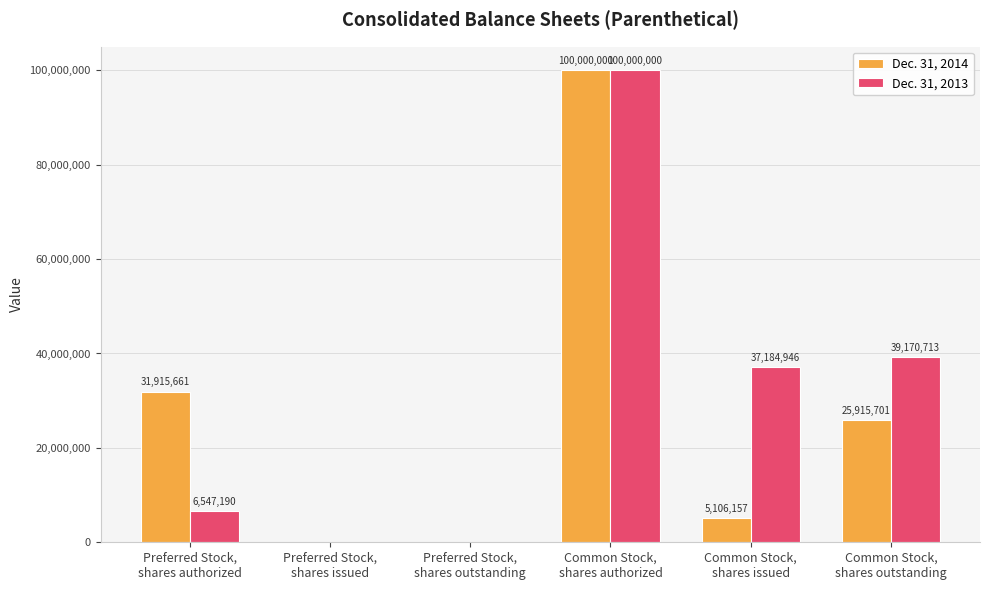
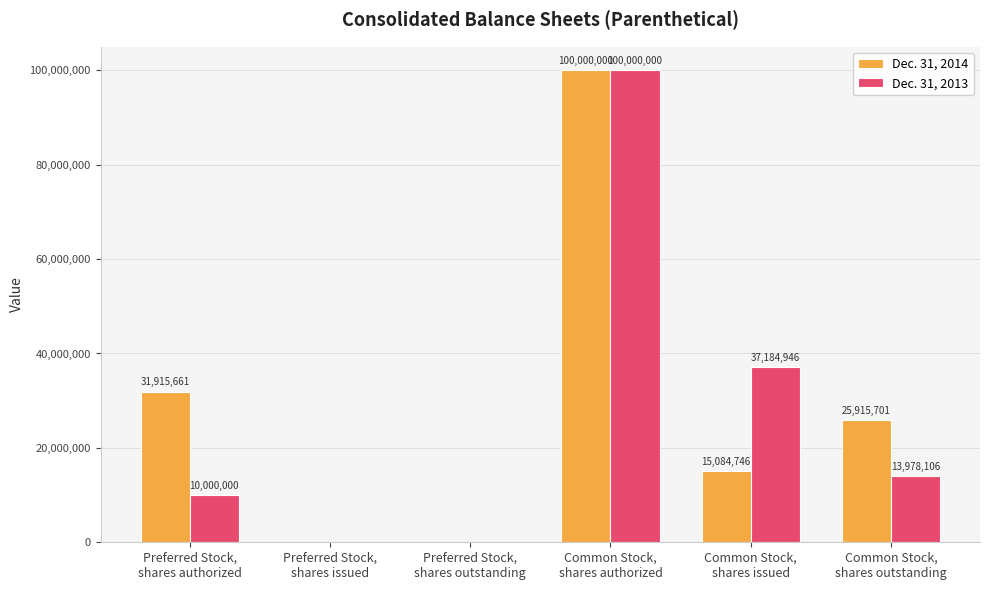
Dec. 31, 2013, Preferred Stock, shares authorized: 6,547,190 -> 10,000,000
Dec. 31, 2014, Common Stock, shares issued: 5,106,157 -> 15,084,746
Dec. 31, 2013, Common Stock, shares outstanding: 39,170,713 -> 13,978,106
